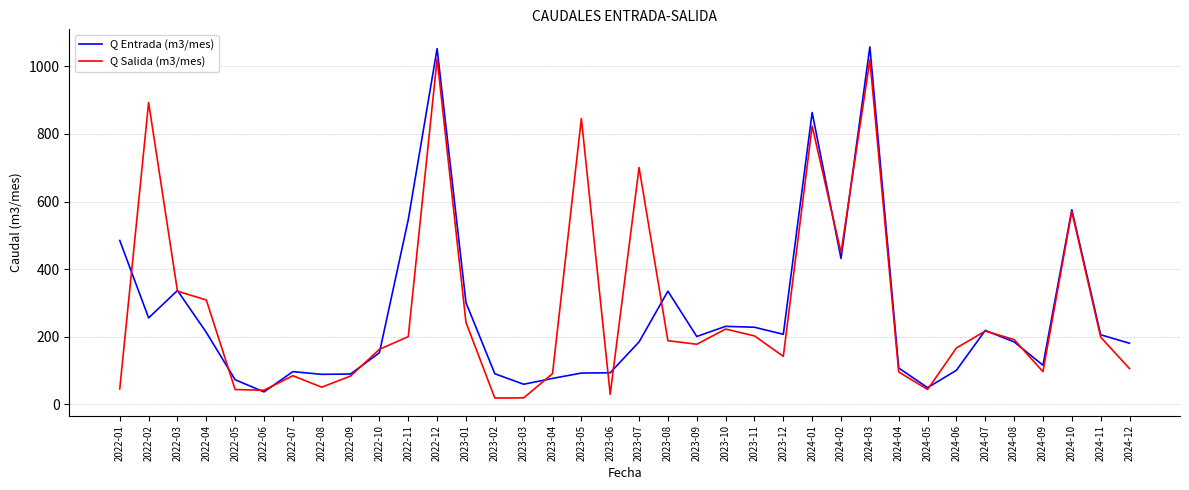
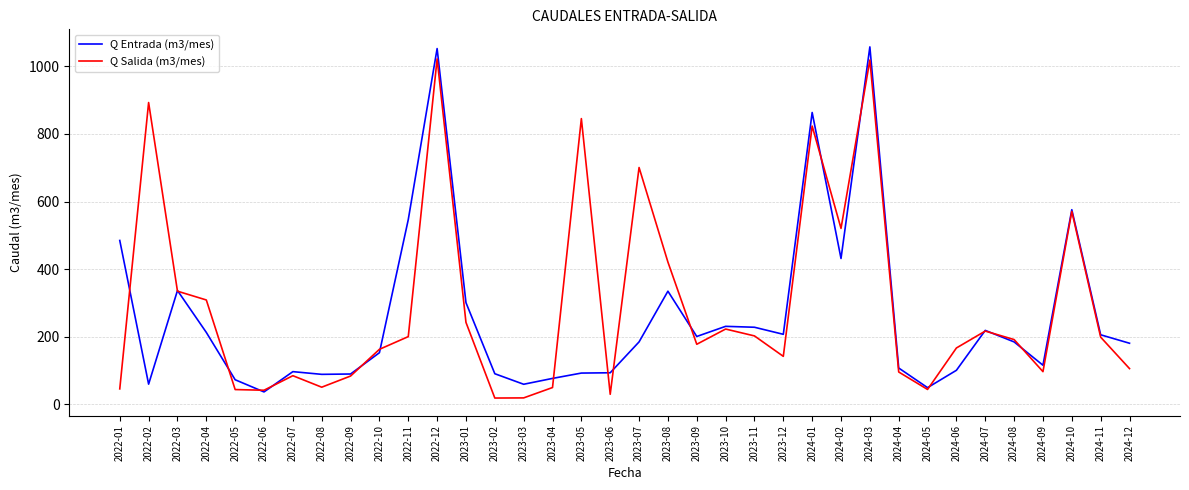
Q Entrada (m3/mes), 2022-02: 260 -> 60
Q Salida (m3/mes), 2023-04: 90 -> 50
Q Salida (m3/mes), 2023-08: 190 -> 420
Q Salida (m3/mes), 2024-02: 450 -> 520
